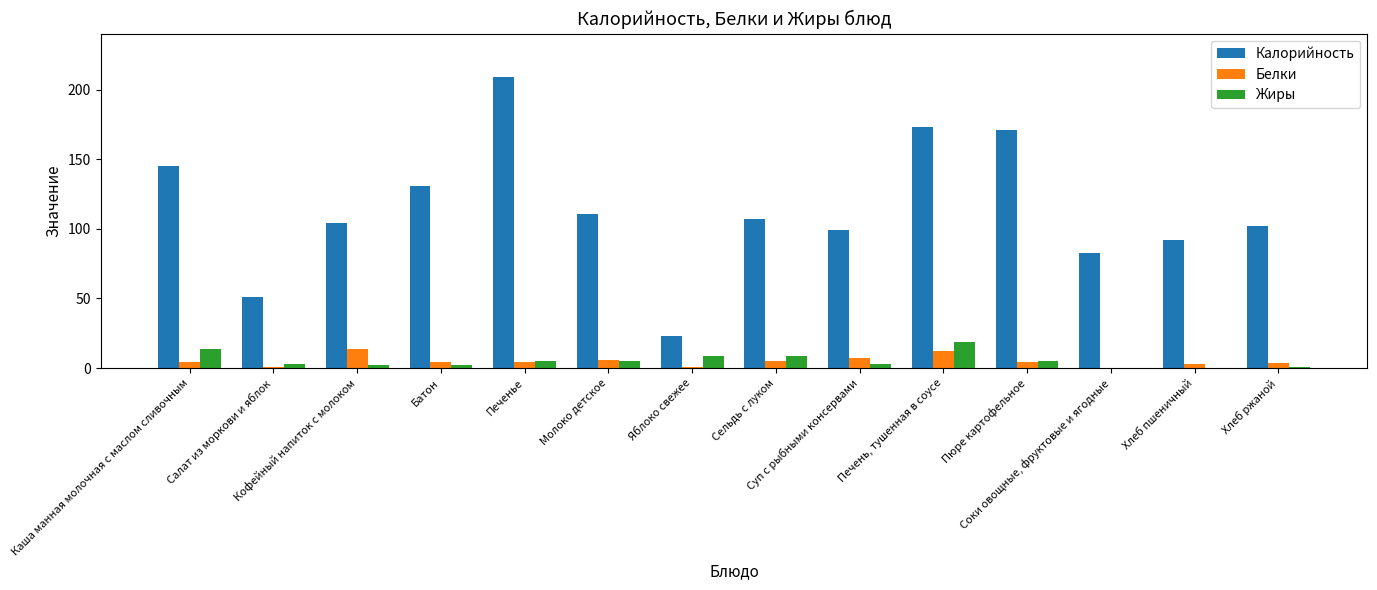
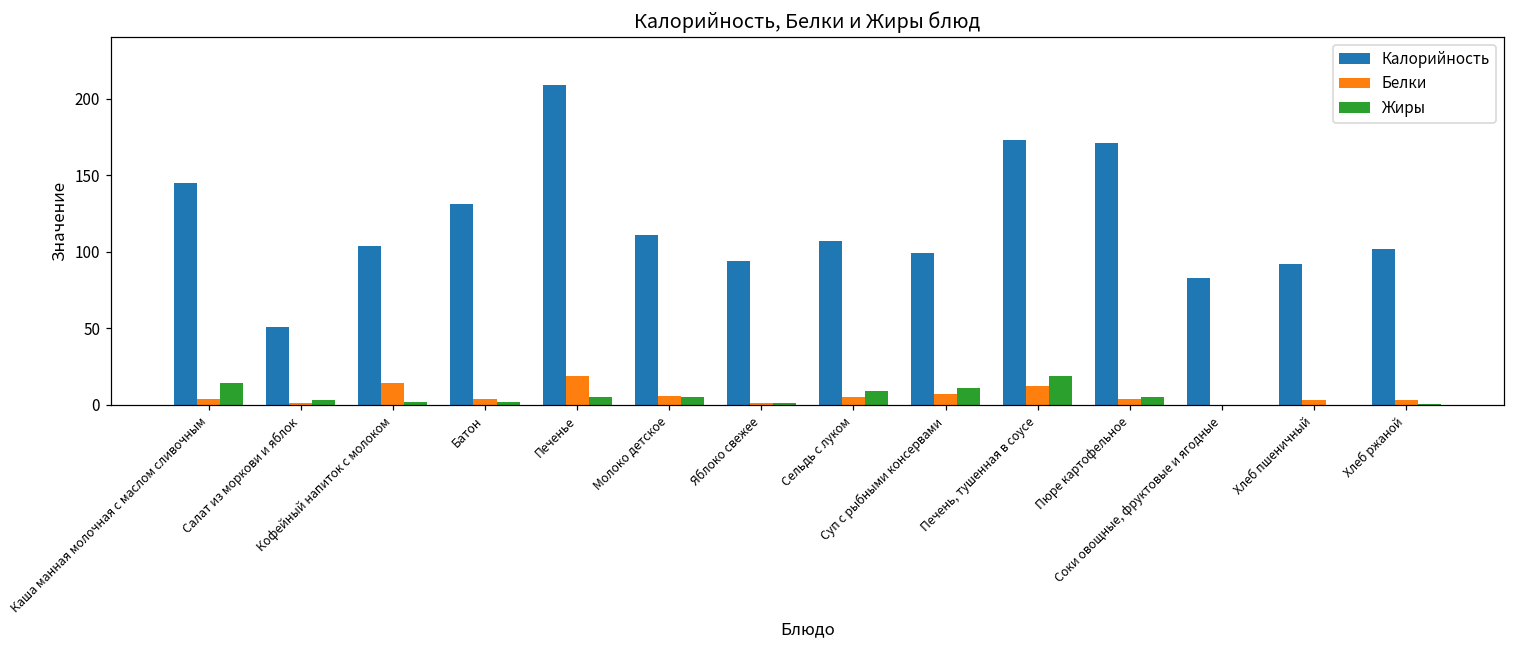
Белки, Печенье: 4 -> 19
Калорийность, Яблоко свежее: 23 -> 94
Жиры, Яблоко свежее: 9 -> 1
Жиры, Суп с рыбными консервами: 3 -> 11
